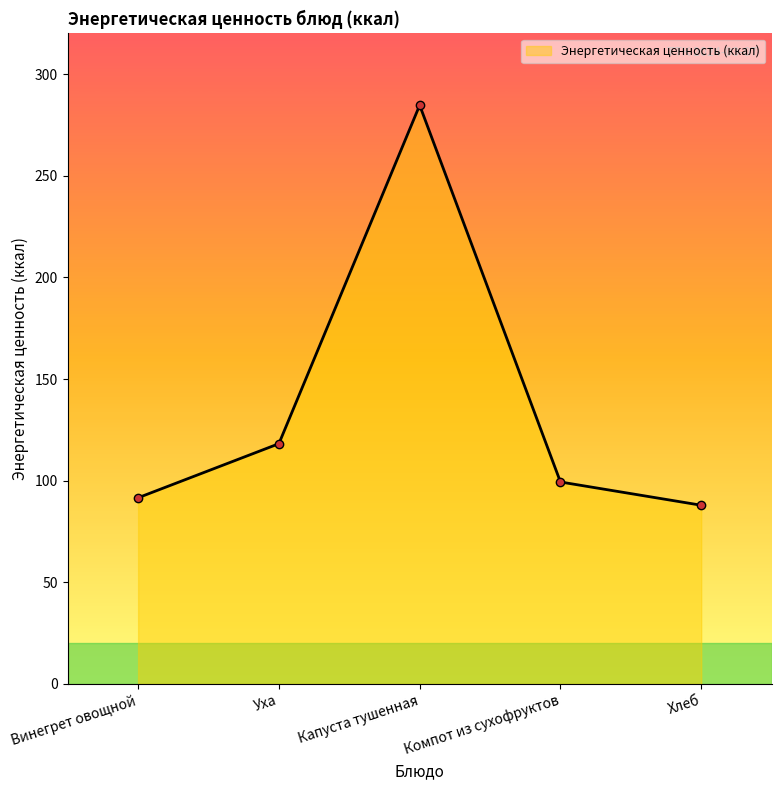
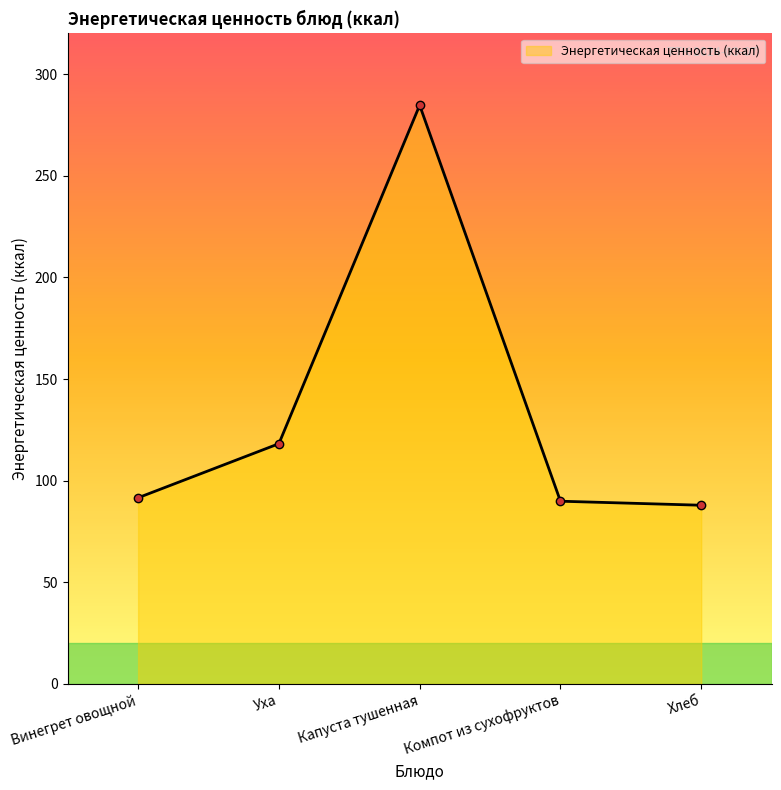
Компот из сухофруктов: 99 -> 90
